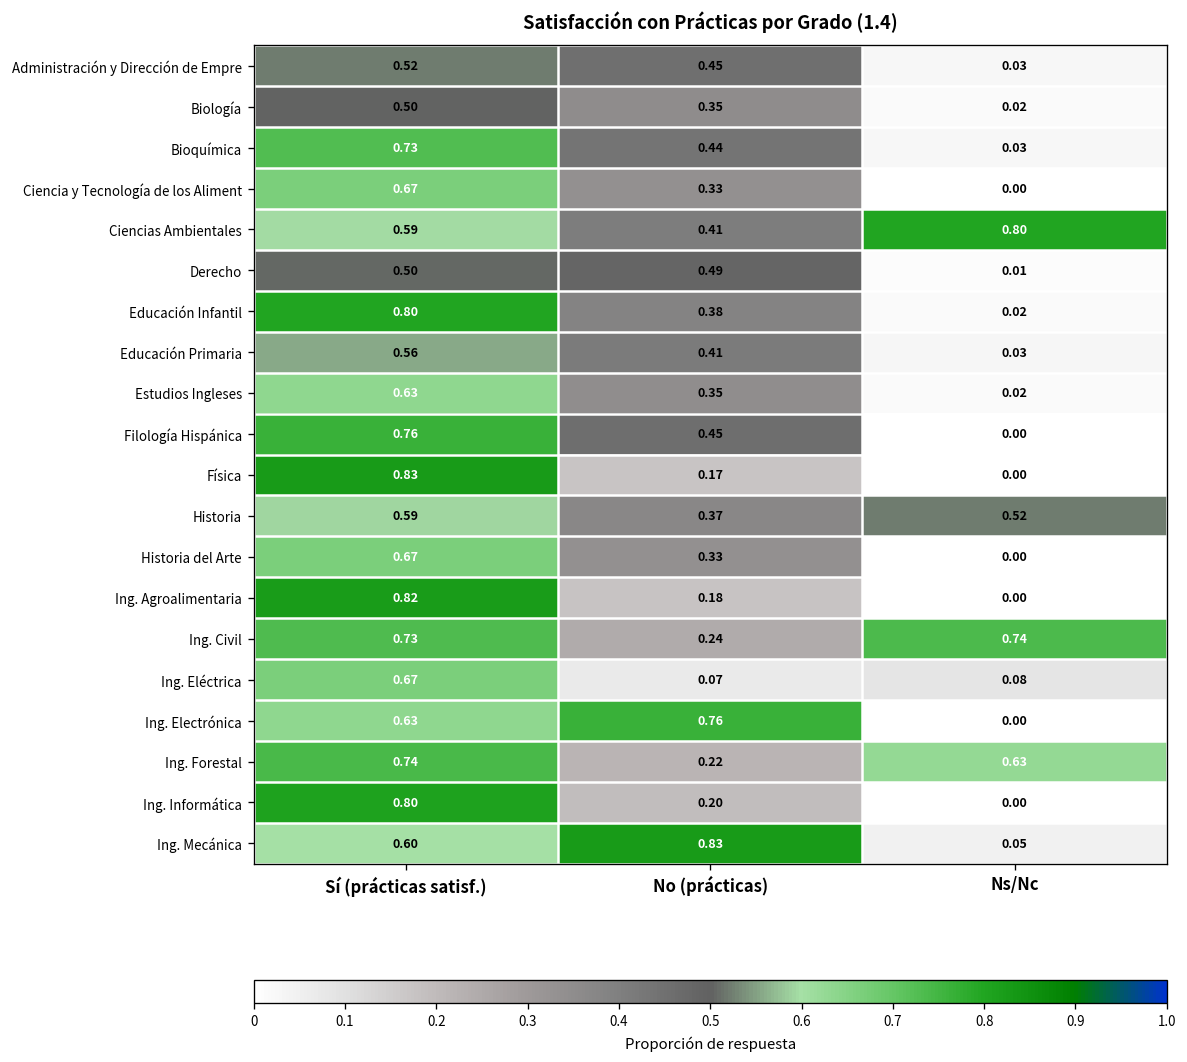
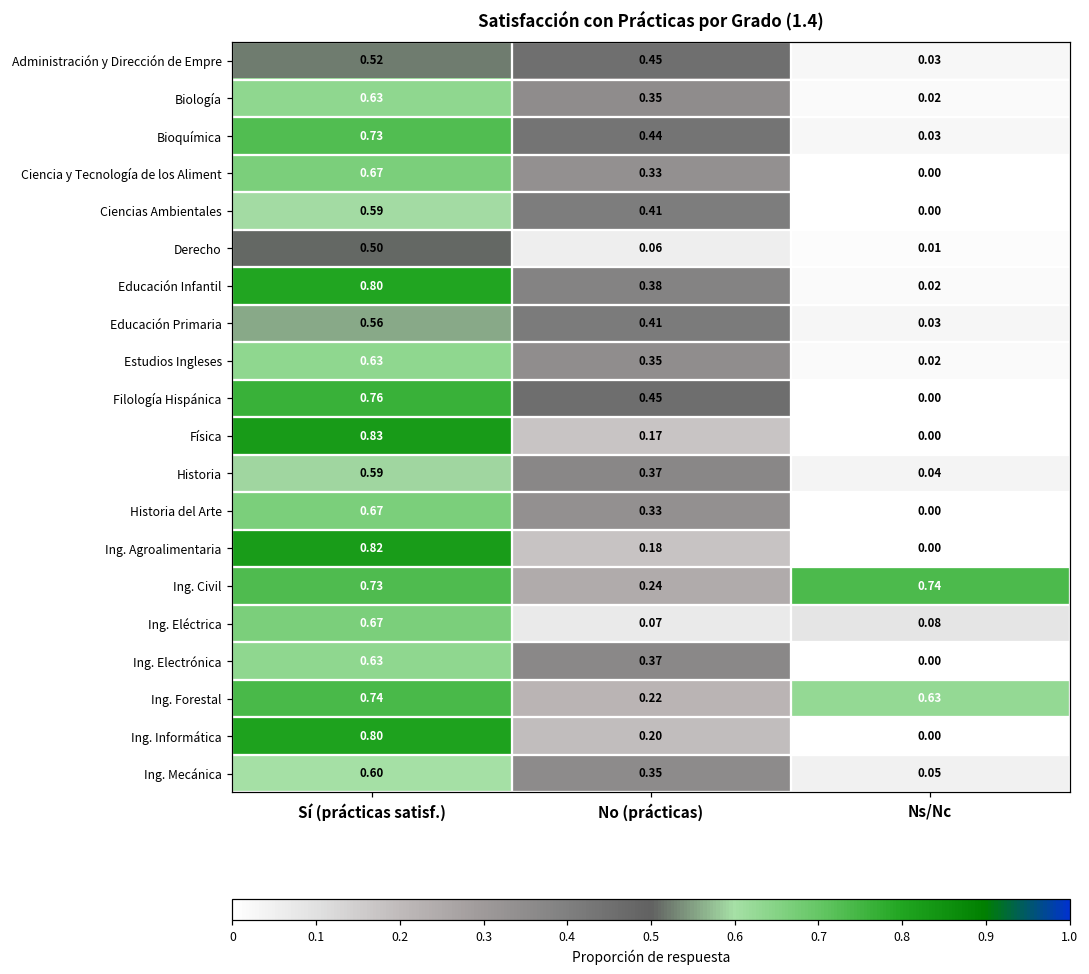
Biología, Sí (prácticas satisf.): 0.50 -> 0.63
Ciencias Ambientales, Ns/Nc: 0.80 -> 0.00
Derecho, No (prácticas): 0.49 -> 0.06
Historia, Ns/Nc: 0.52 -> 0.04
Ing. Electrónica, No (prácticas): 0.76 -> 0.37
Ing. Mecánica, No (prácticas): 0.83 -> 0.35
